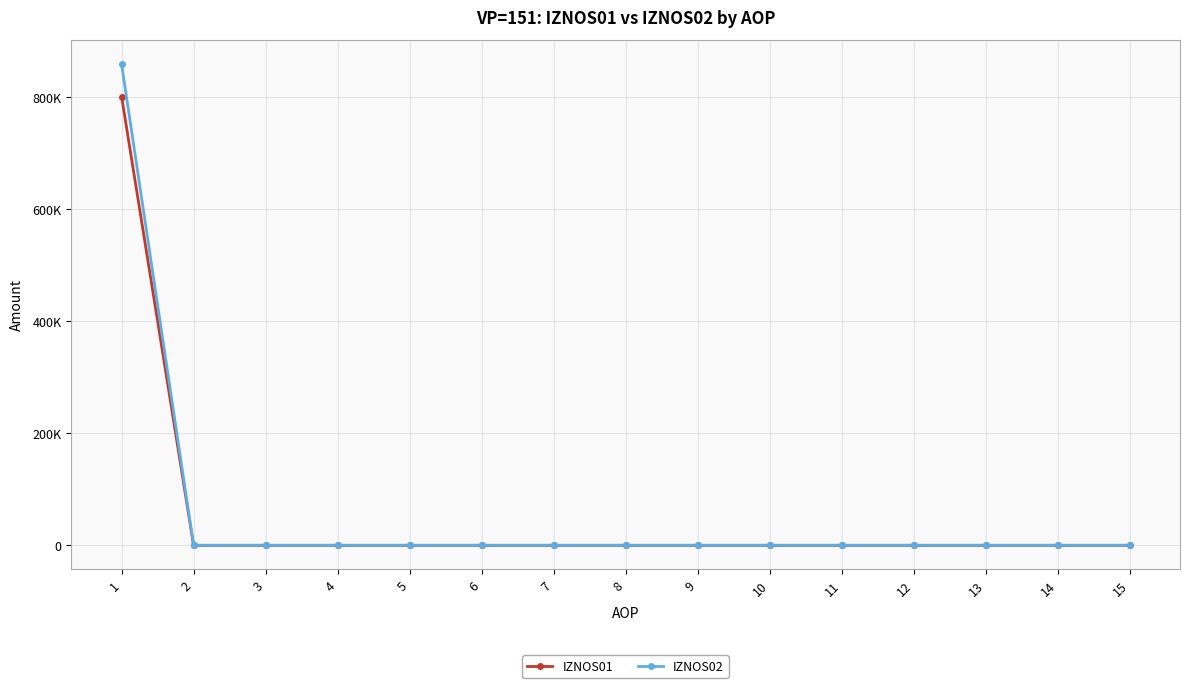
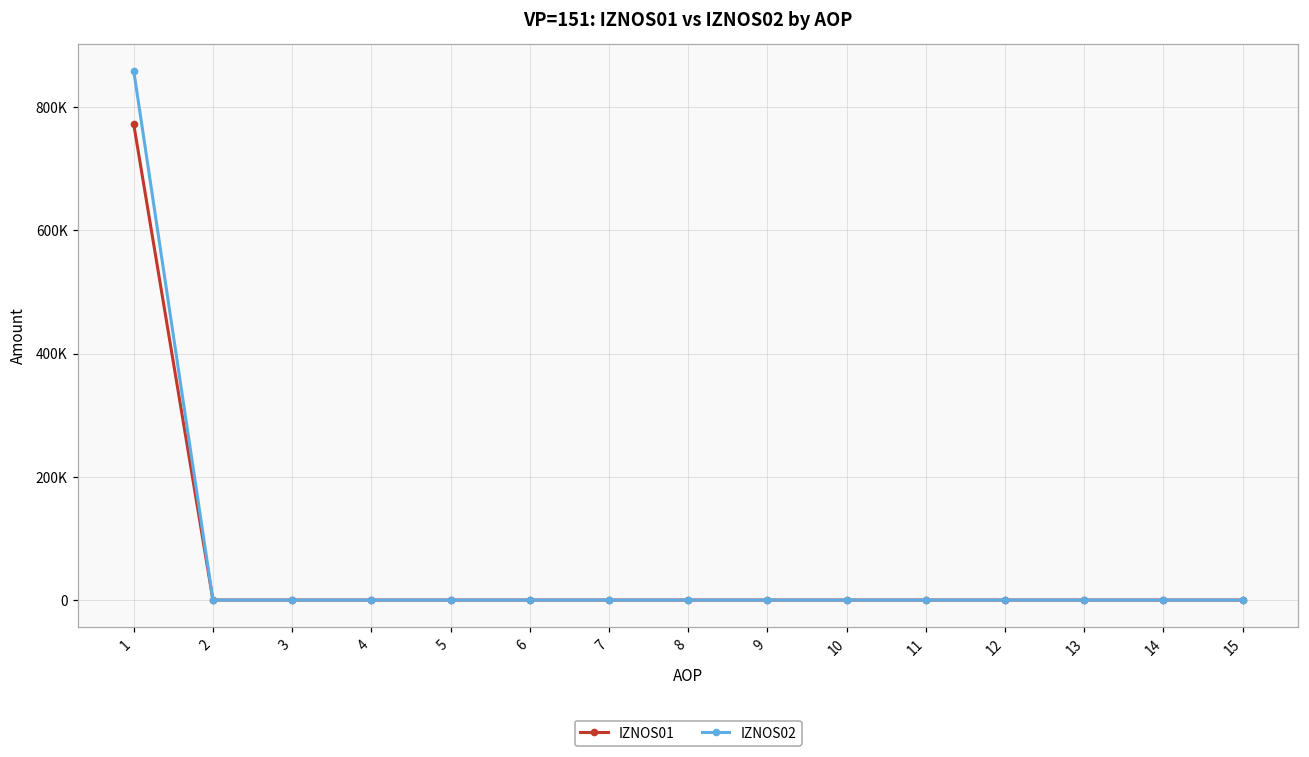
IZNOS01, 1: 800000 -> 770000
